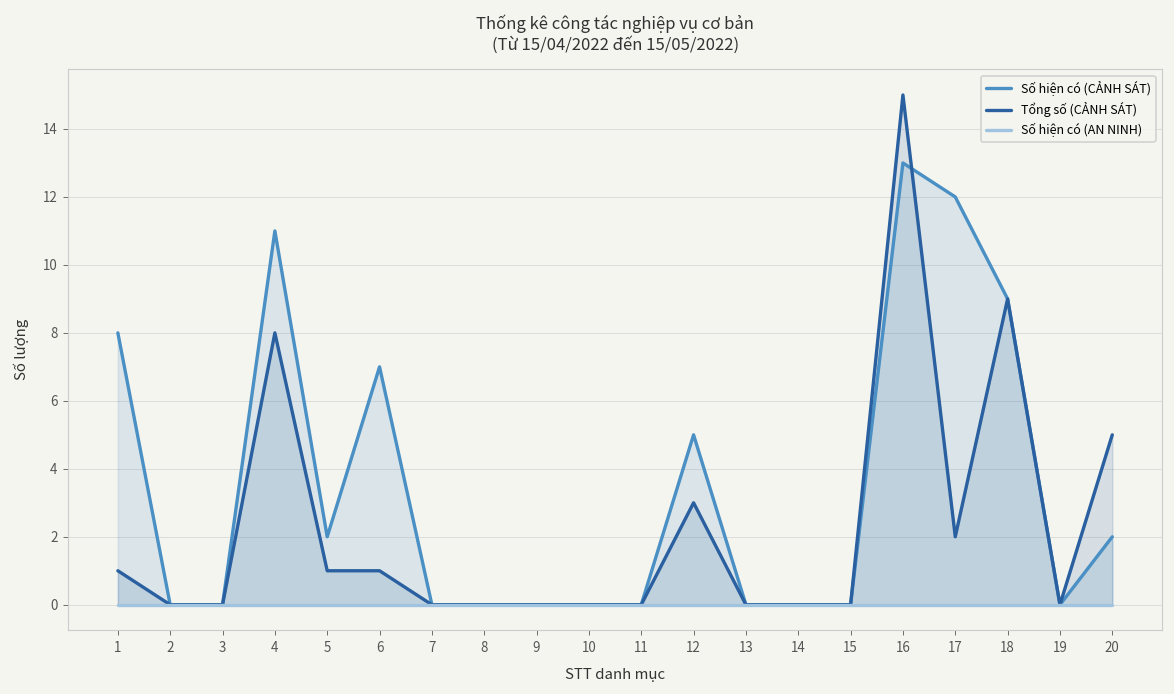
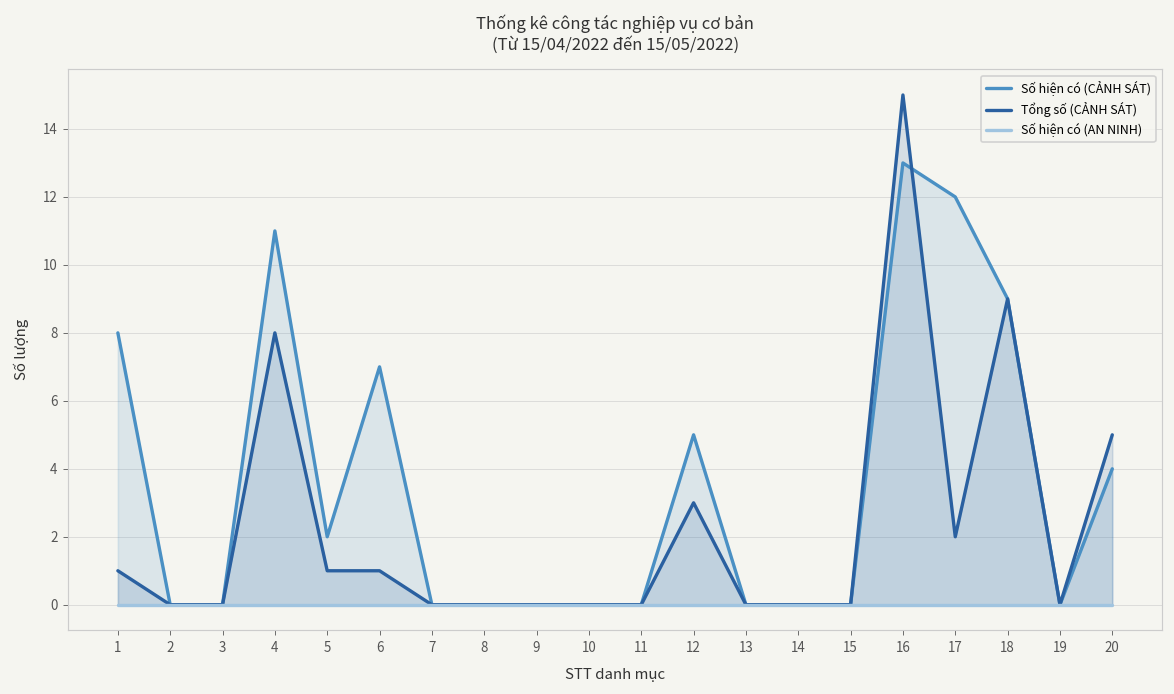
Số hiện có (CẢNH SÁT), 20: 2 -> 4
